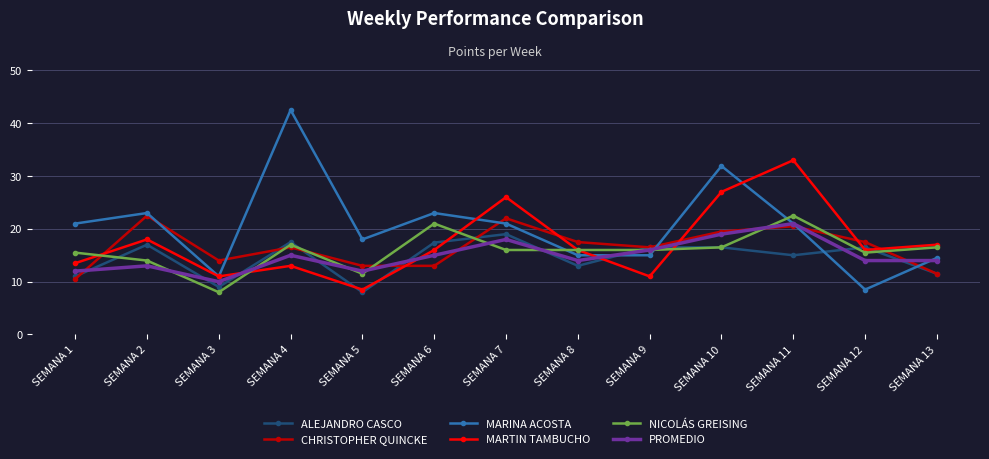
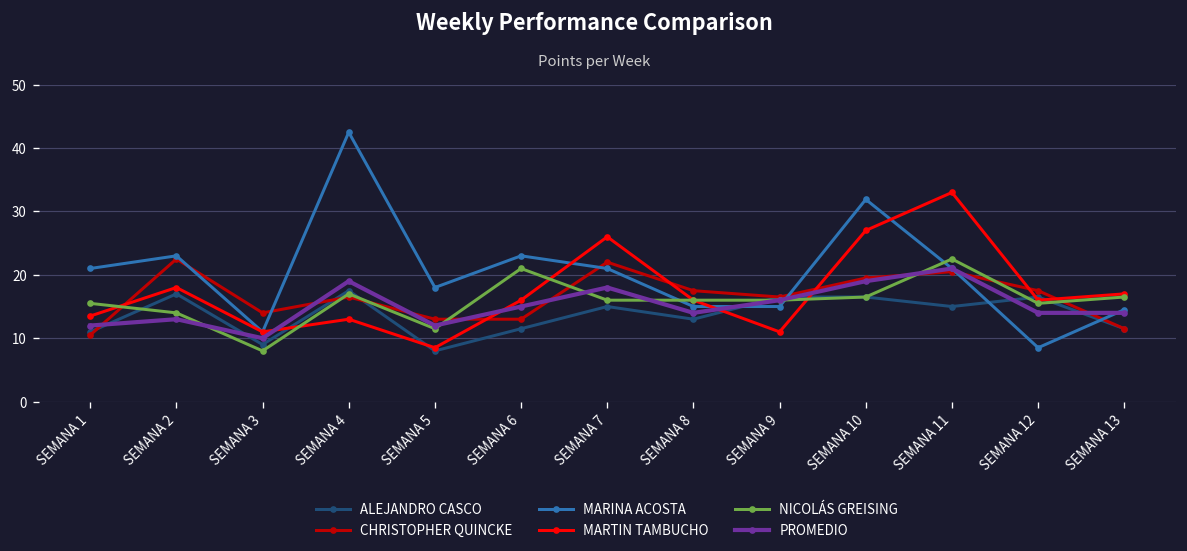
PROMEDIO, SEMANA 4: 15 -> 19
ALEJANDRO CASCO, SEMANA 6: 17 -> 12
ALEJANDRO CASCO, SEMANA 7: 19 -> 15
